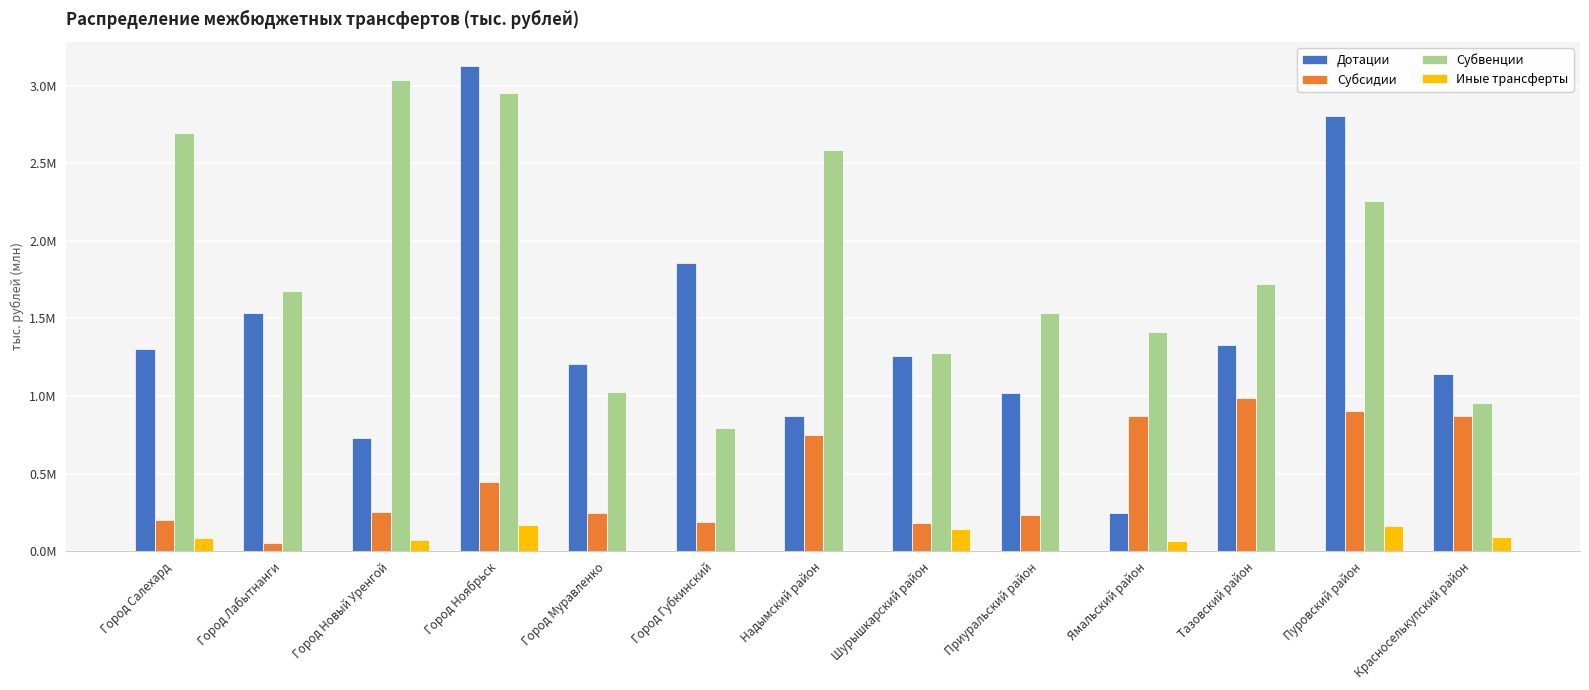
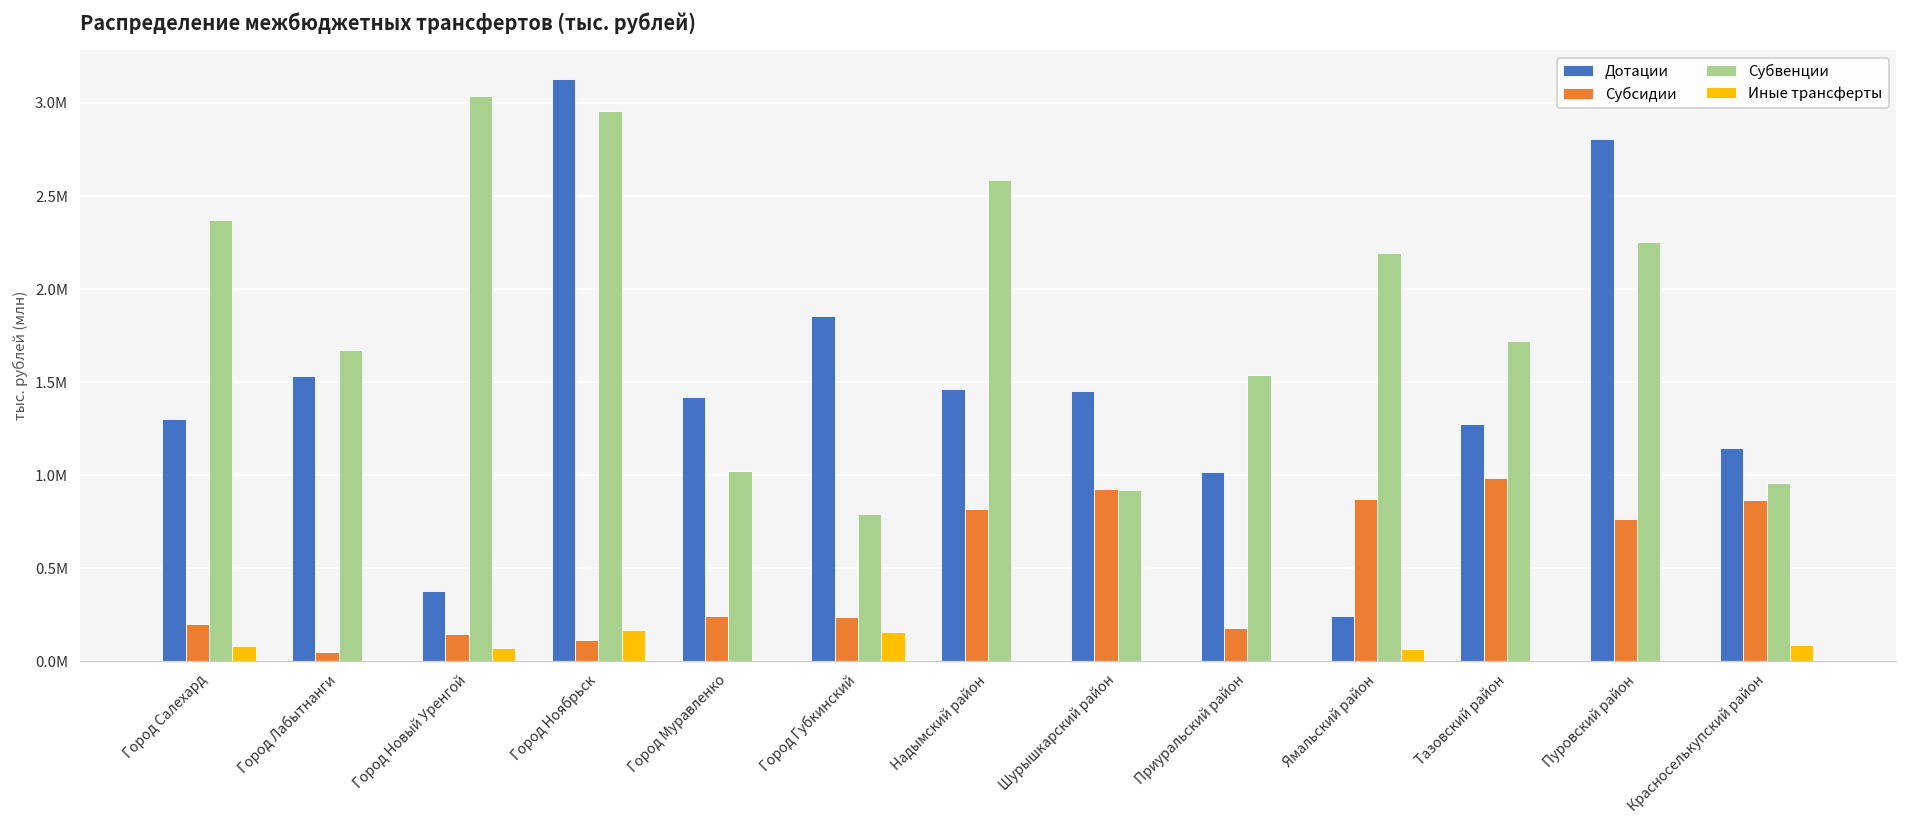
Субвенции, Город Салехард: 2700000 -> 2370000
Дотации, Город Новый Уренгой: 730000 -> 380000
Субсидии, Город Новый Уренгой: 250000 -> 150000
Субсидии, Город Ноябрьск: 440000 -> 110000
Дотации, Город Муравленко: 1210000 -> 1420000
Субсидии, Город Губкинский: 190000 -> 240000
Иные трансферты, Город Губкинский: 0 -> 160000
Дотации, Надымский район: 870000 -> 1460000
Субсидии, Надымский район: 750000 -> 820000
Дотации, Шурышкарский район: 1260000 -> 1450000
Субсидии, Шурышкарский район: 180000 -> 920000
Субвенции, Шурышкарский район: 1280000 -> 920000
Иные трансферты, Шурышкарский район: 150000 -> 0
Субсидии, Приуральский район: 230000 -> 180000
Субвенции, Ямальский район: 1410000 -> 2200000
Дотации, Тазовский район: 1330000 -> 1280000
Субсидии, Пуровский район: 900000 -> 770000
Иные трансферты, Пуровский район: 160000 -> 0
